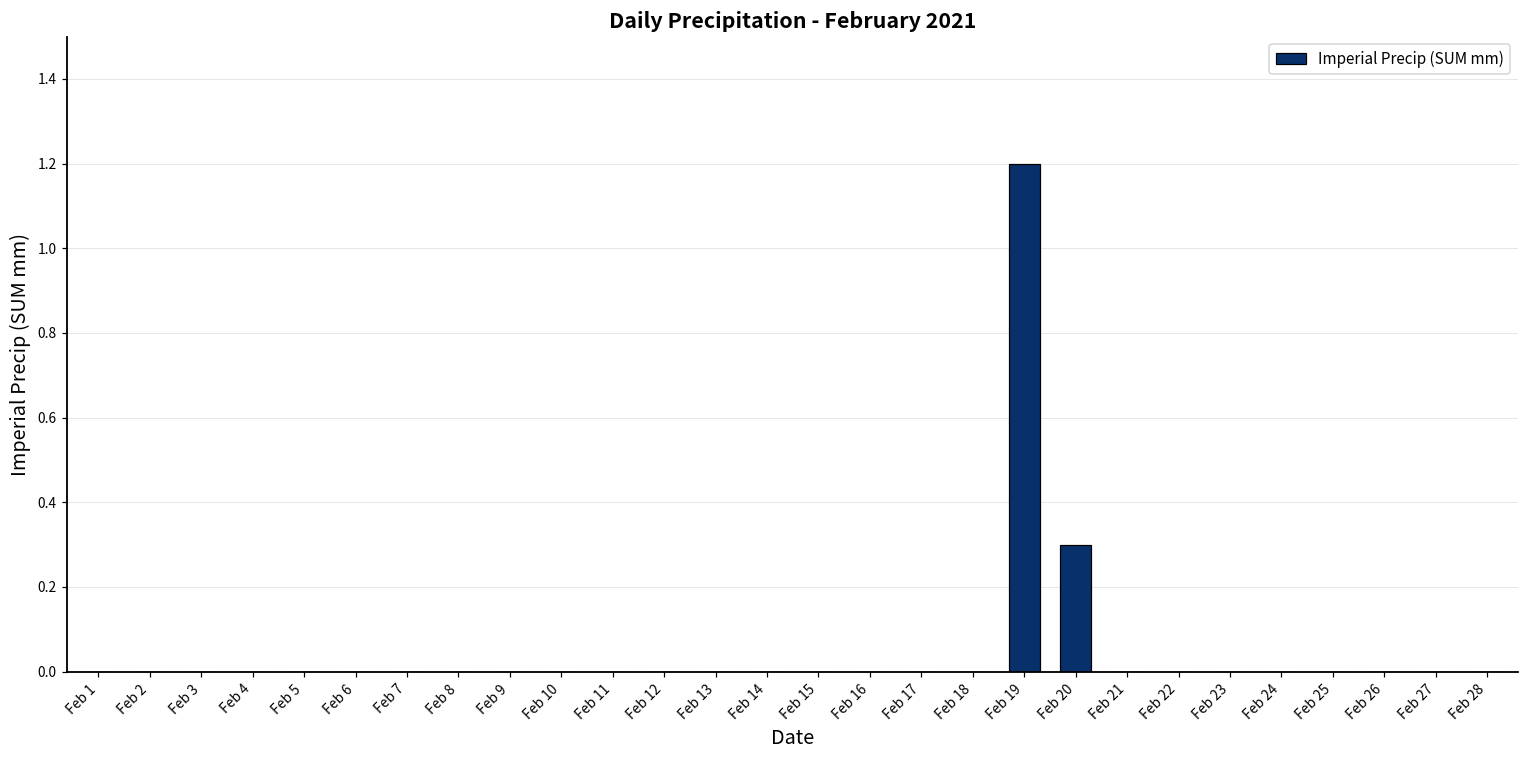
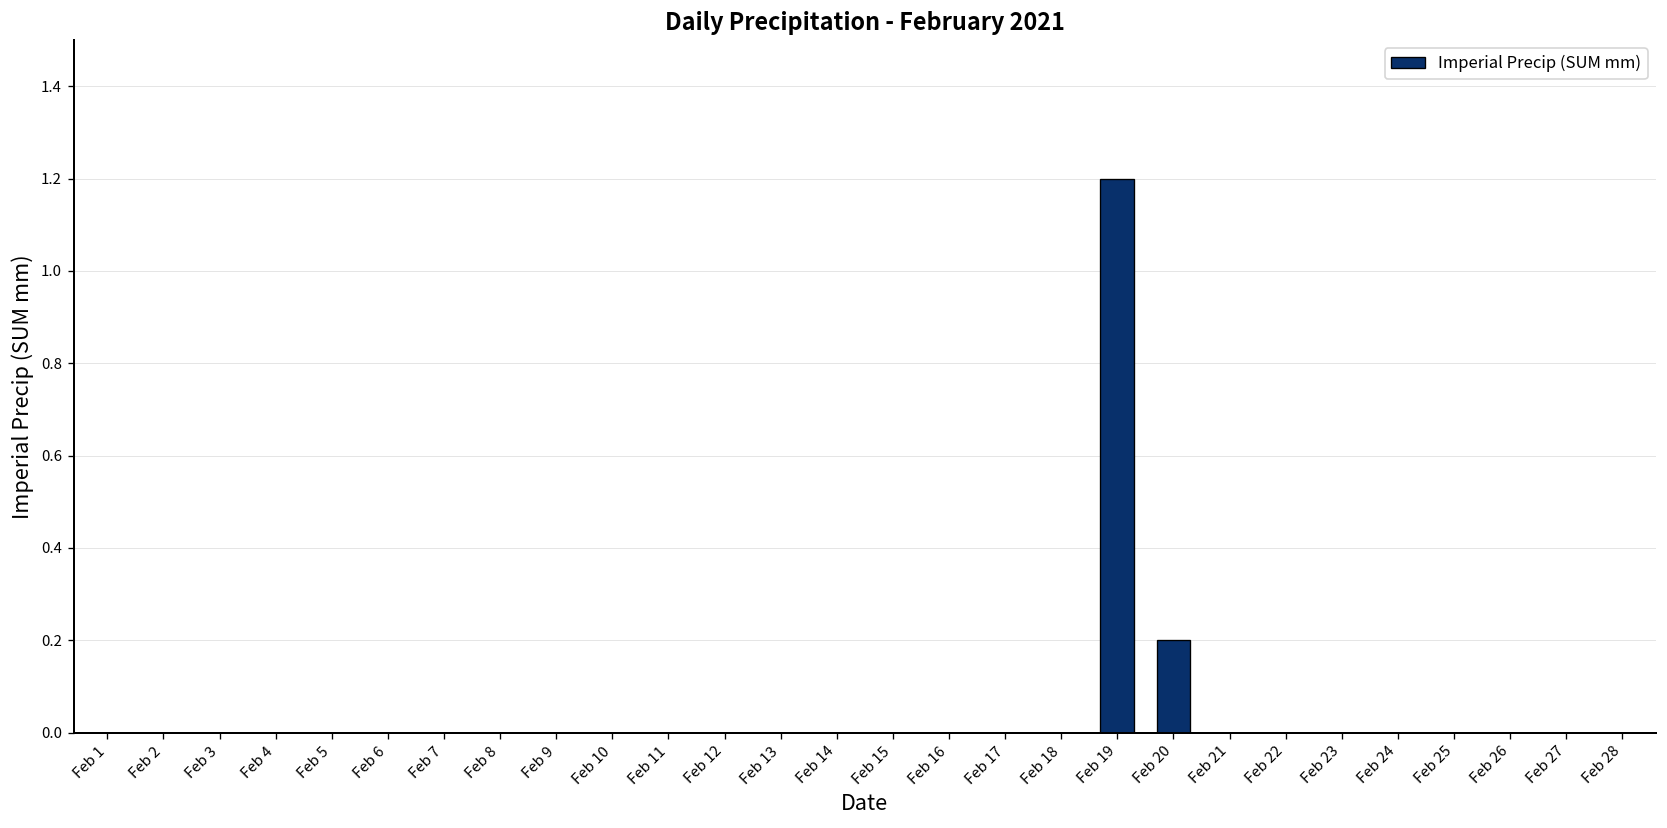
Feb 20: 0.3 -> 0.2
